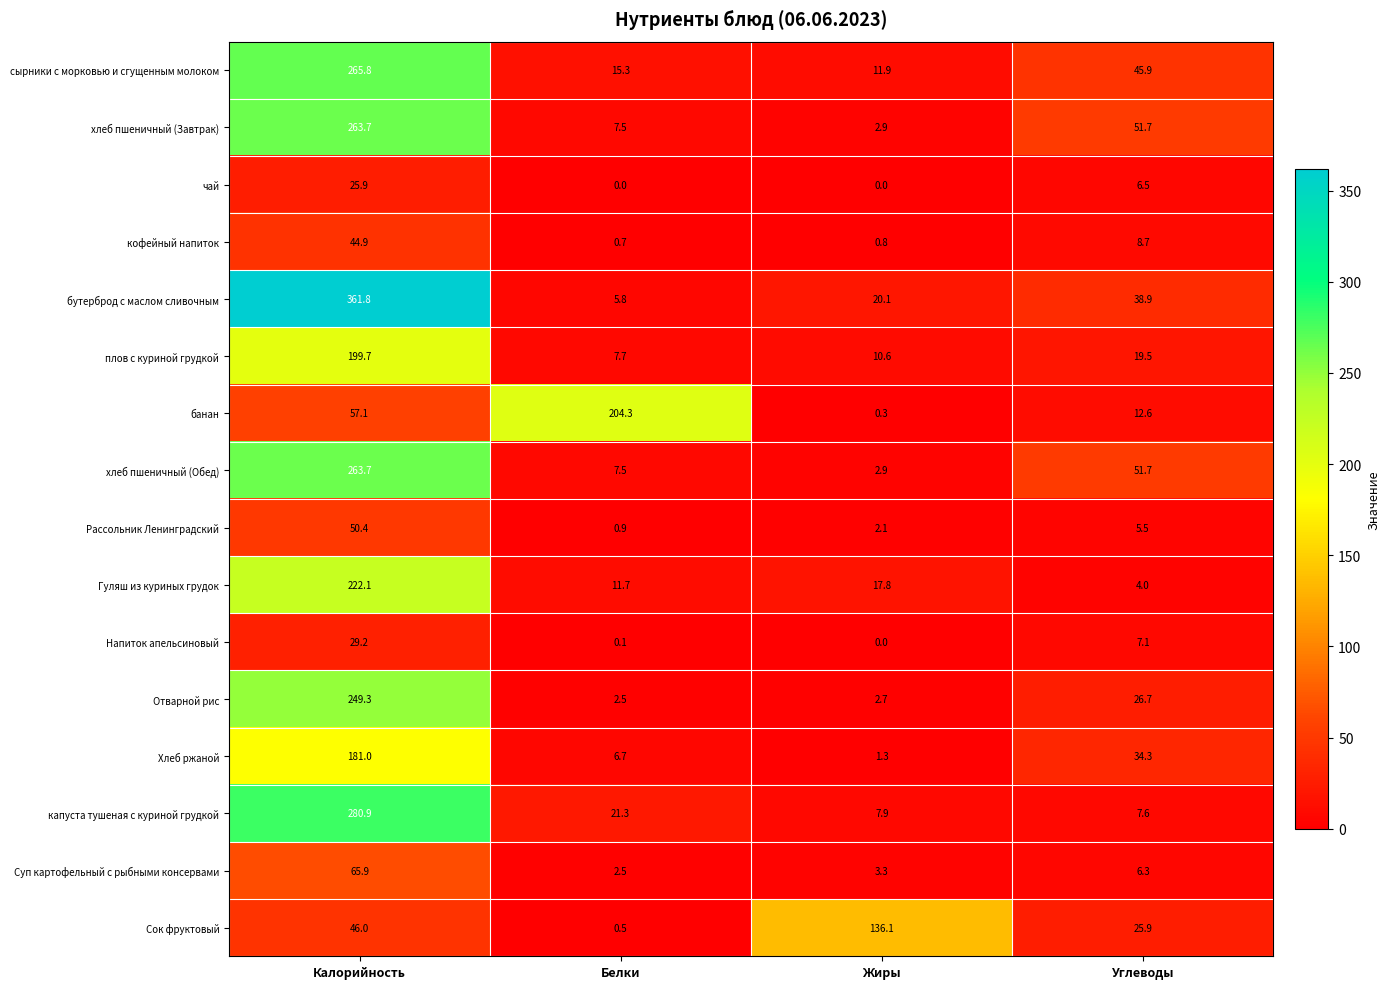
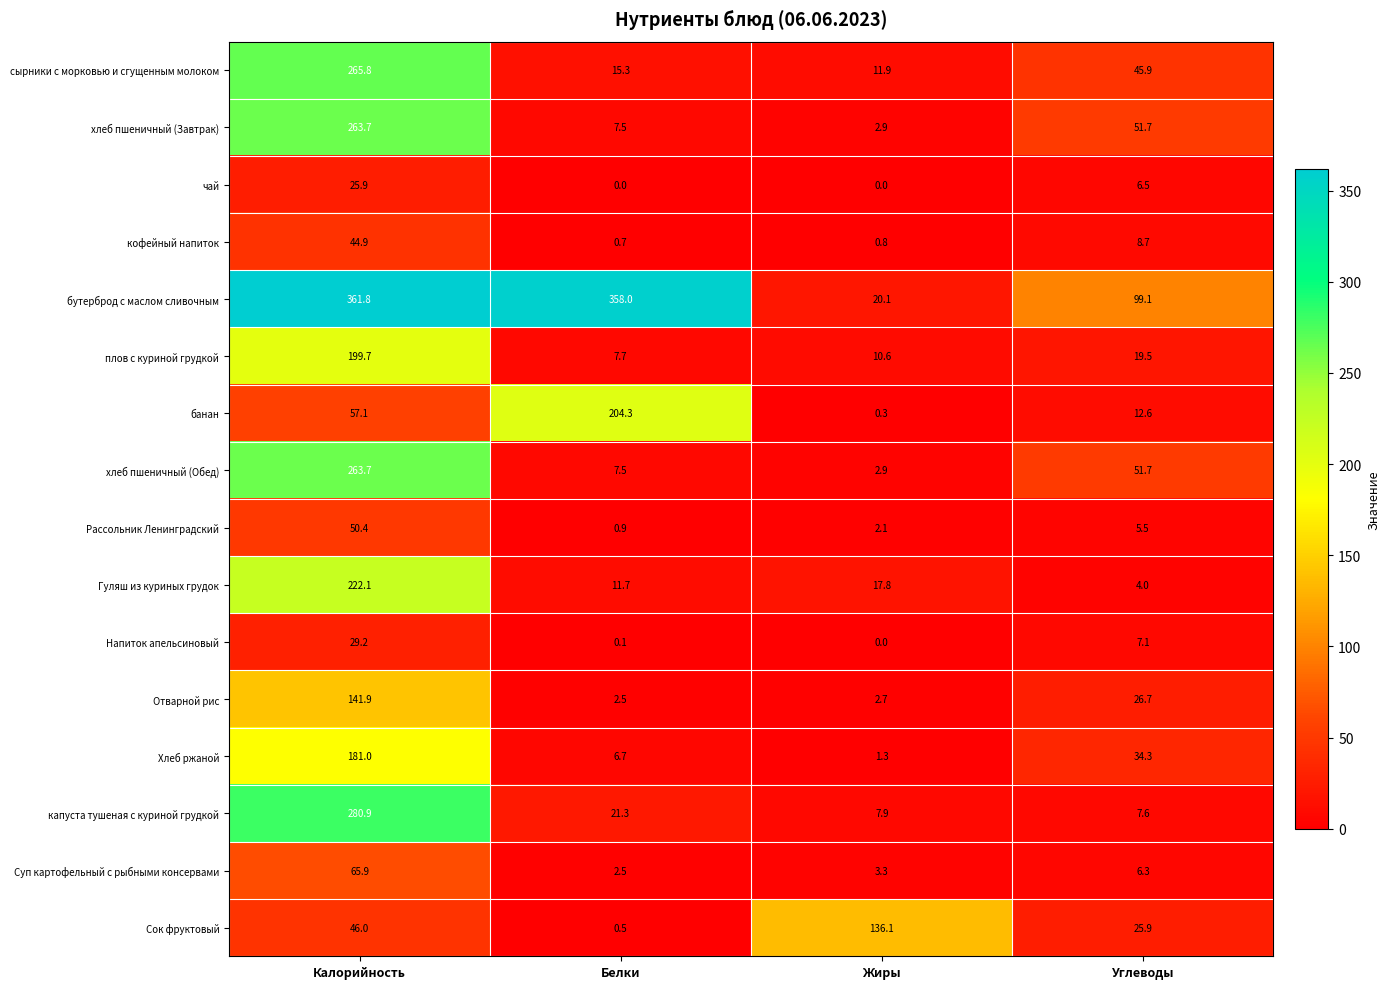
бутерброд с маслом сливочным, Белки: 5.8 -> 358.0
бутерброд с маслом сливочным, Углеводы: 38.9 -> 99.1
Отварной рис, Калорийность: 249.3 -> 141.9
